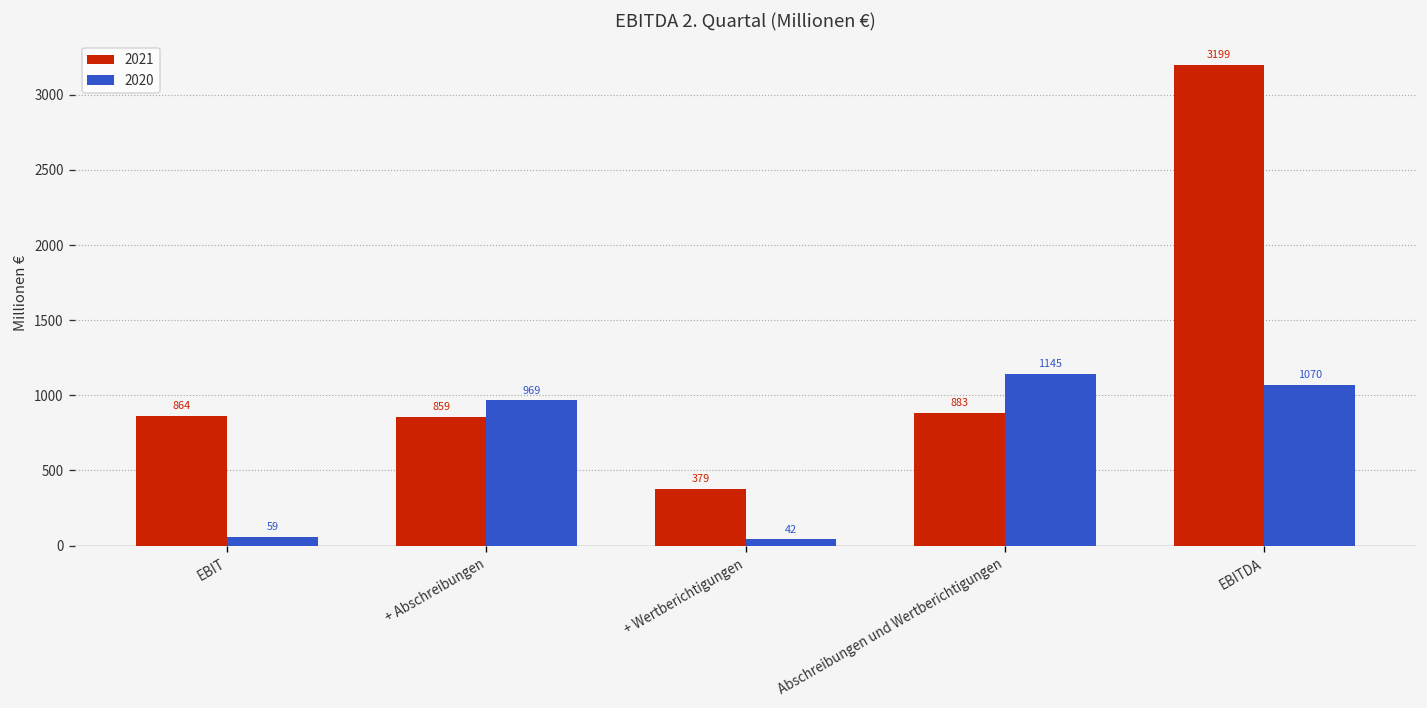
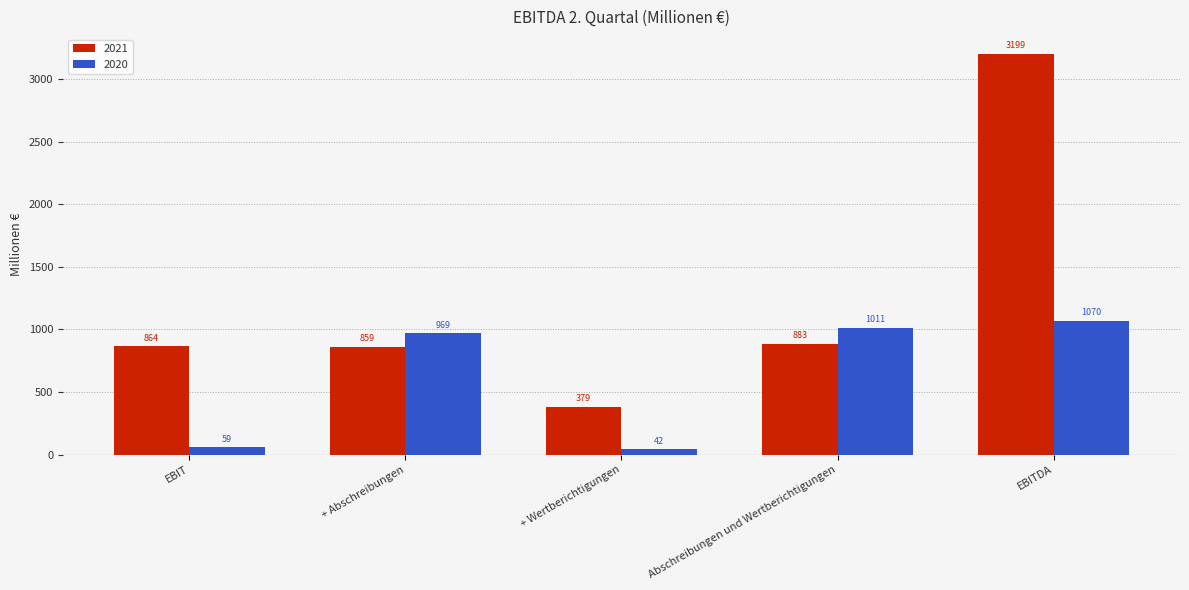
2020, Abschreibungen und Wertberichtigungen: 1145 -> 1011
